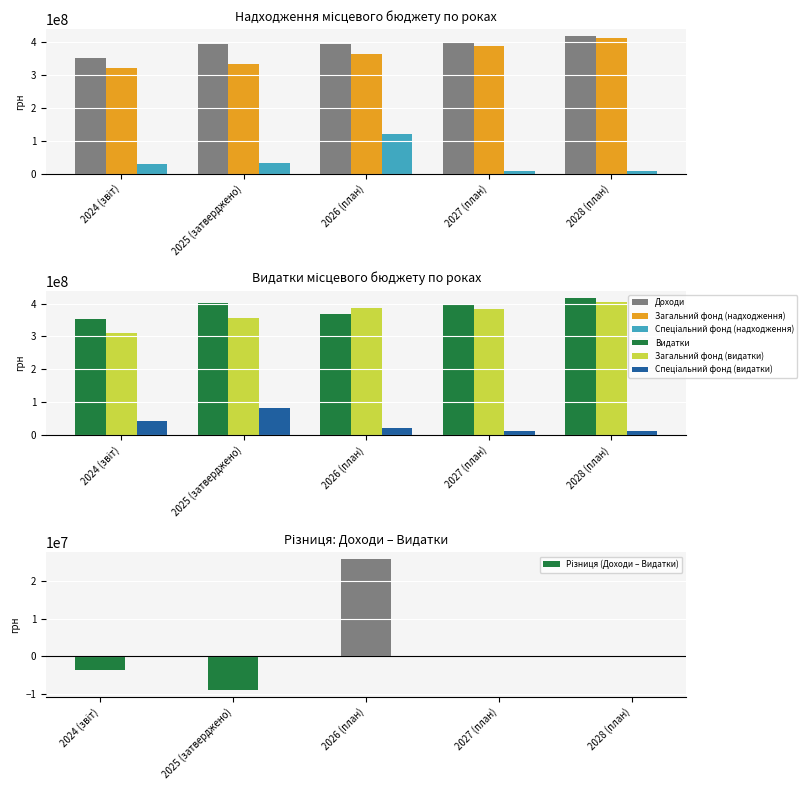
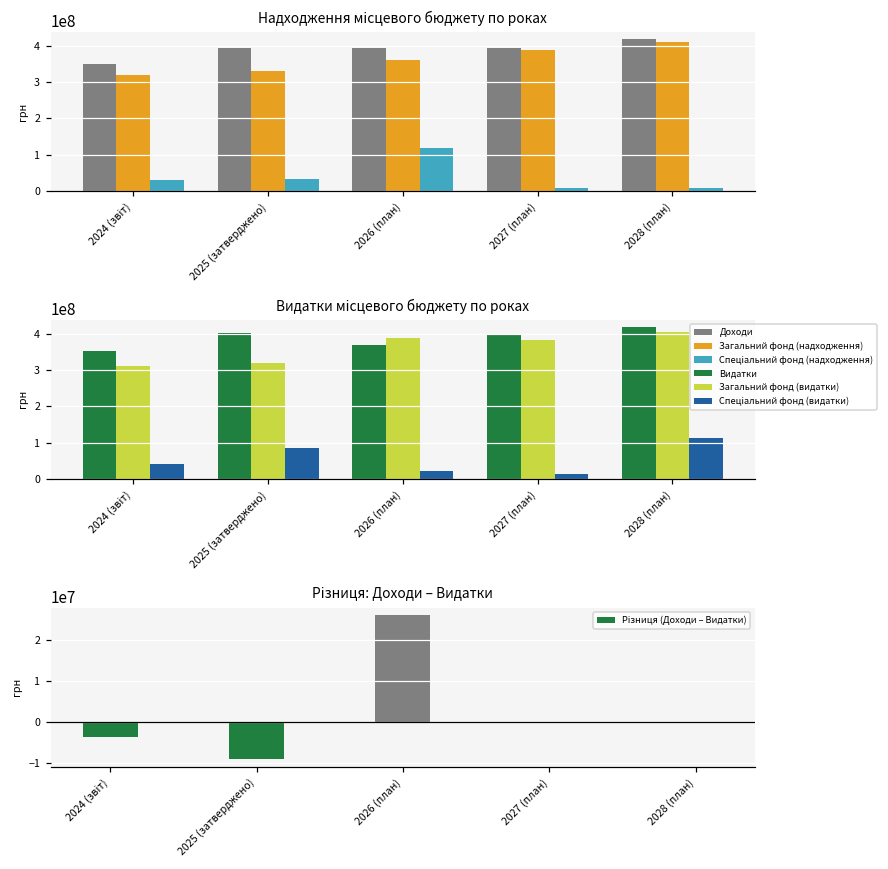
Видатки місцевого бюджету по роках, Загальний фонд (видатки), 2025 (затверджено): 360000000 -> 320000000
Видатки місцевого бюджету по роках, Спеціальний фонд (видатки), 2028 (план): 10000000 -> 110000000
